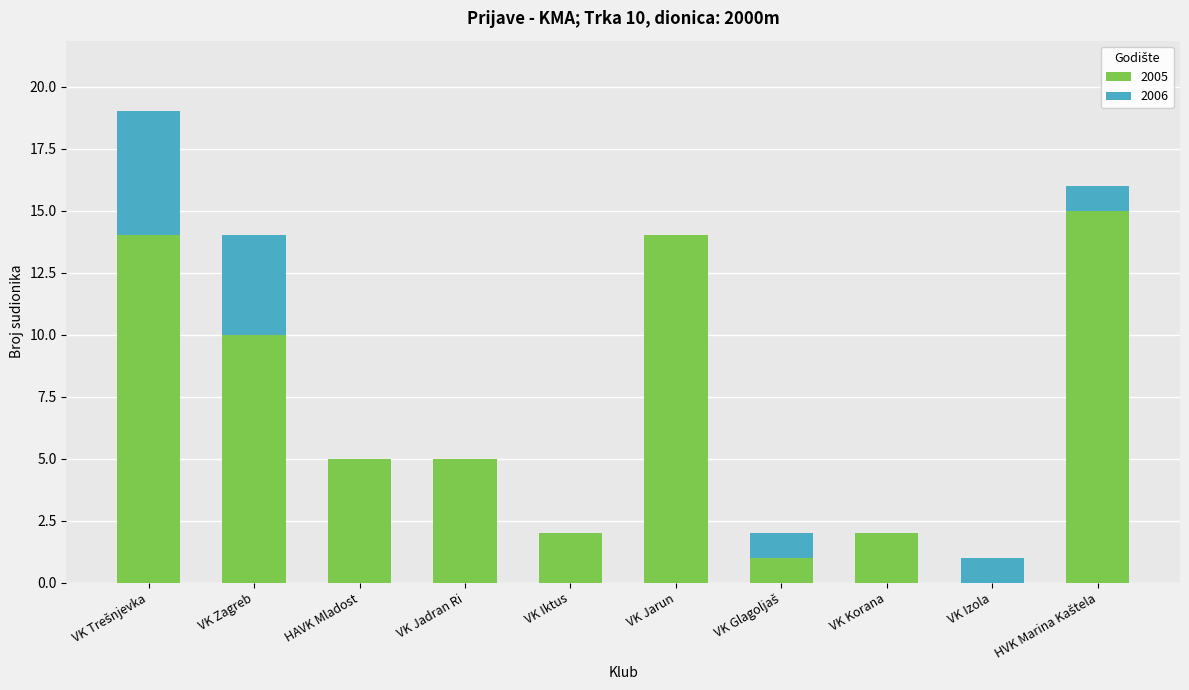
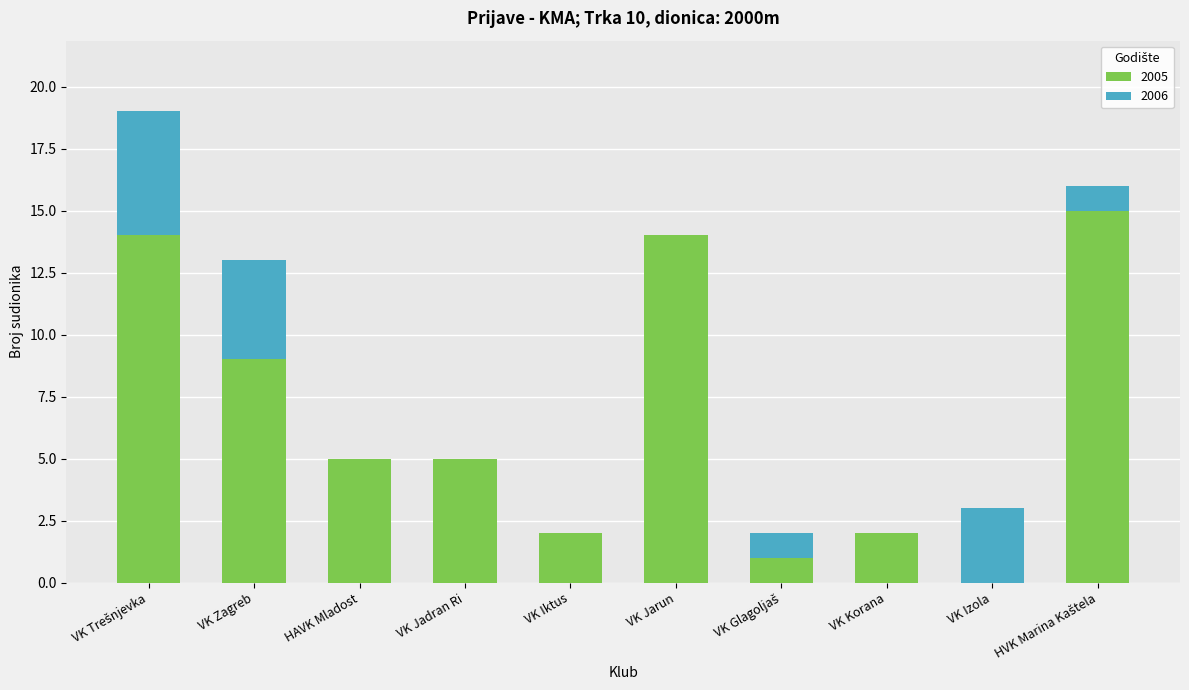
2005, VK Zagreb: 10 -> 9
2006, VK Izola: 1 -> 3
